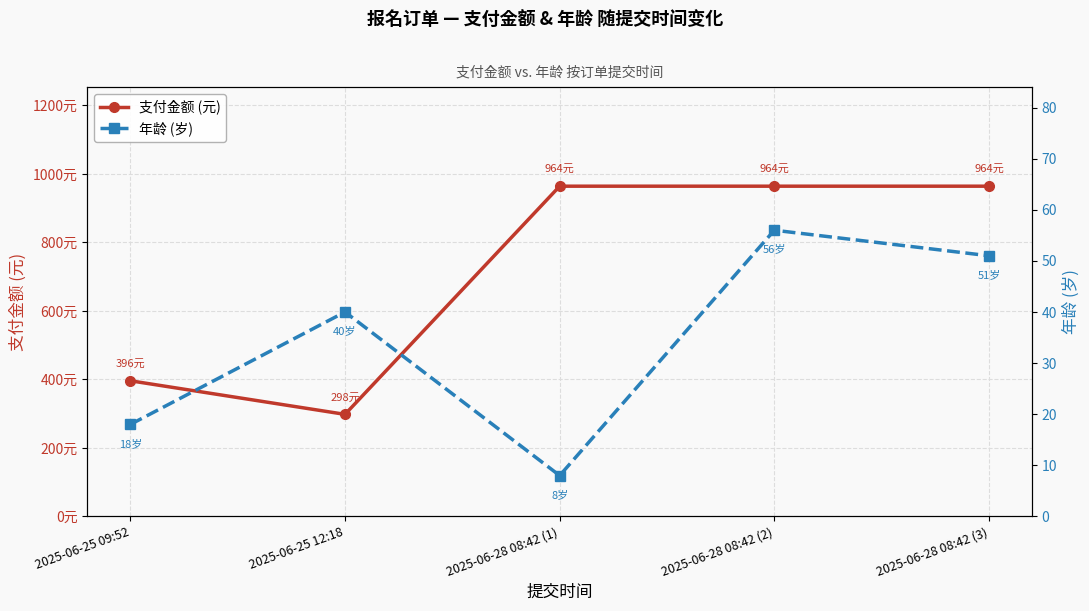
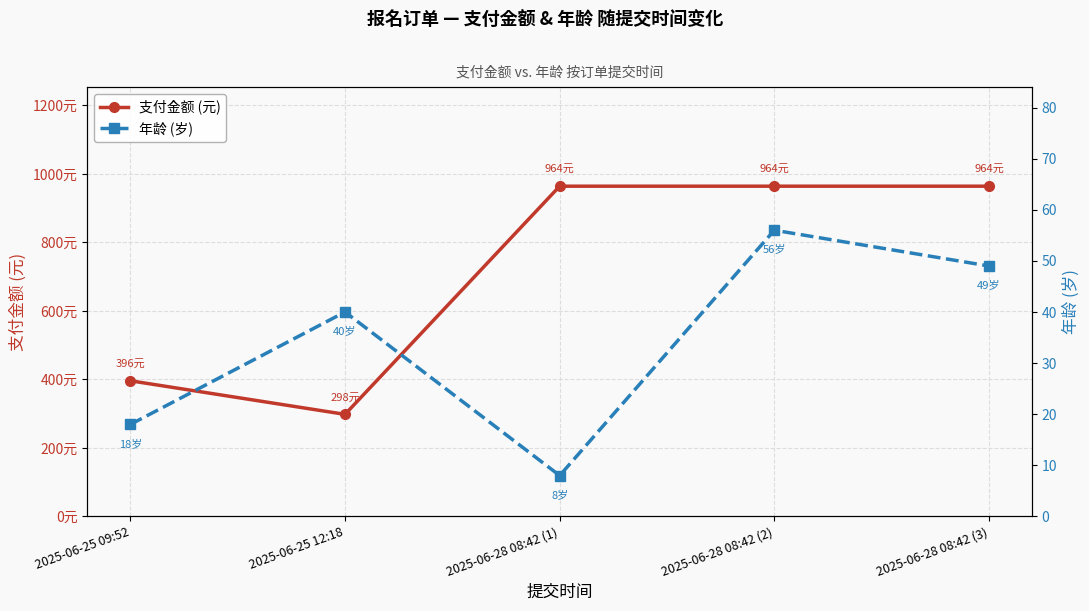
年龄 (岁), 2025-06-28 08:42 (3): 51岁 -> 49岁
